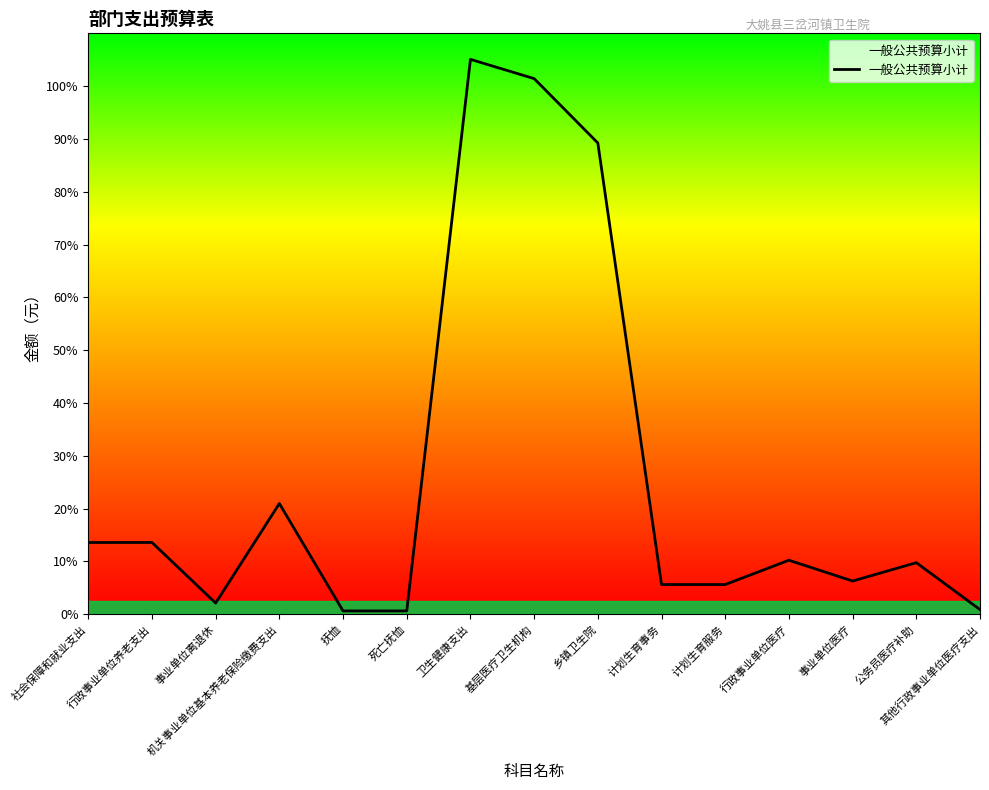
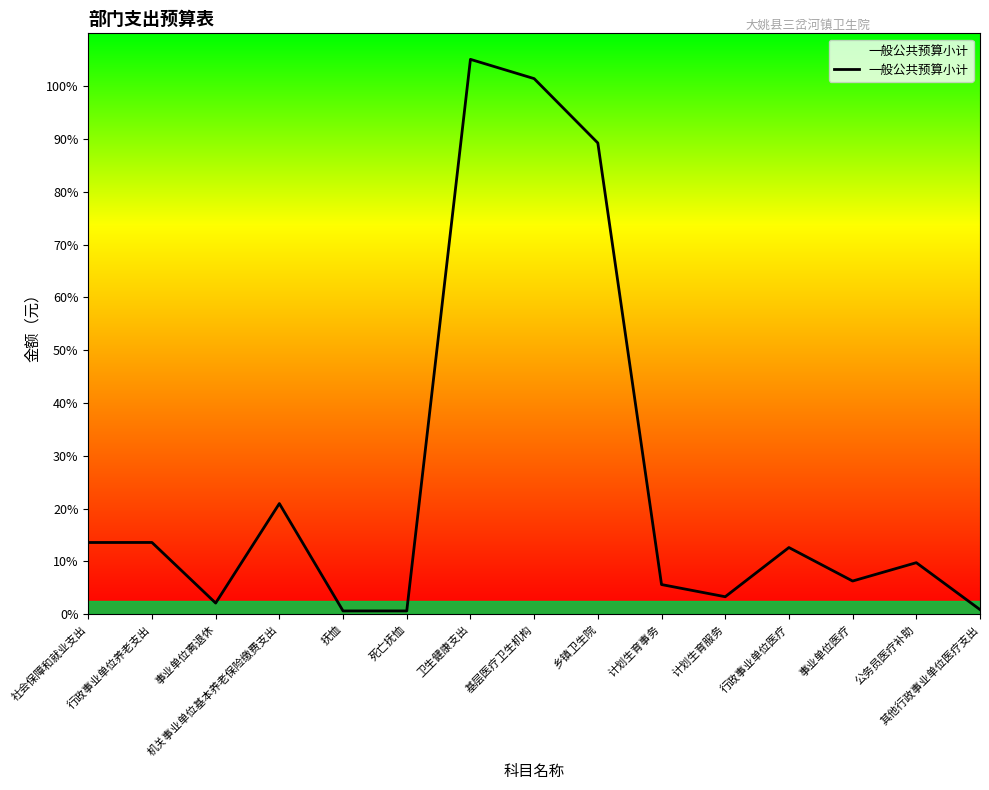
计划生育服务: 6% -> 3%
行政事业单位医疗: 10% -> 13%
